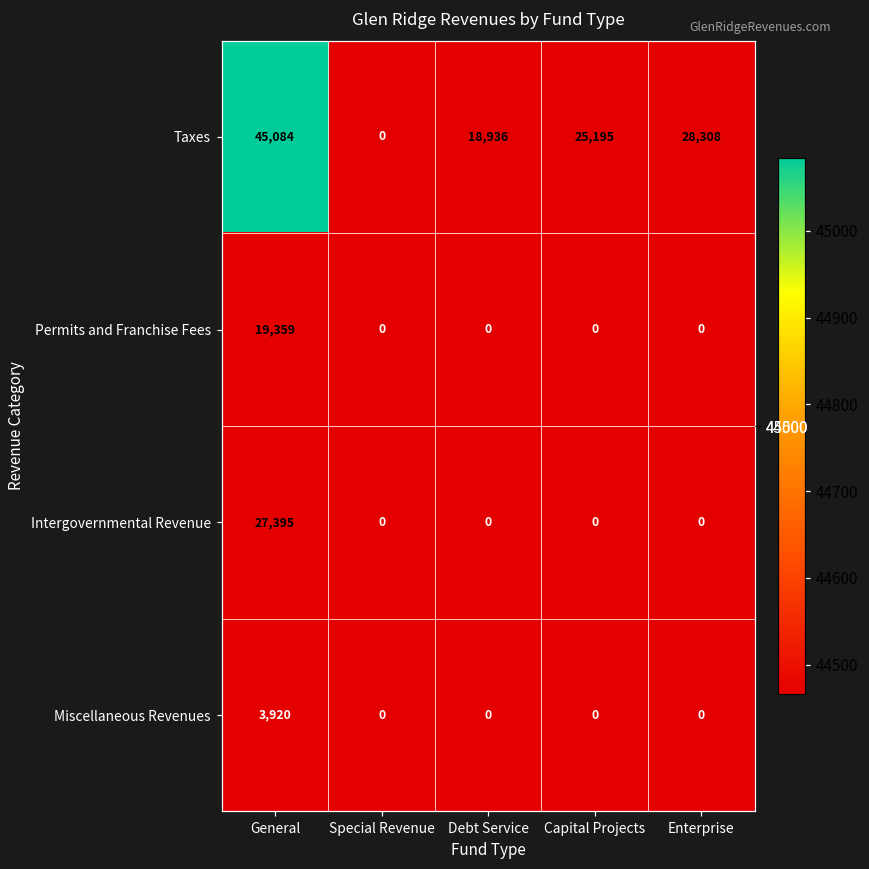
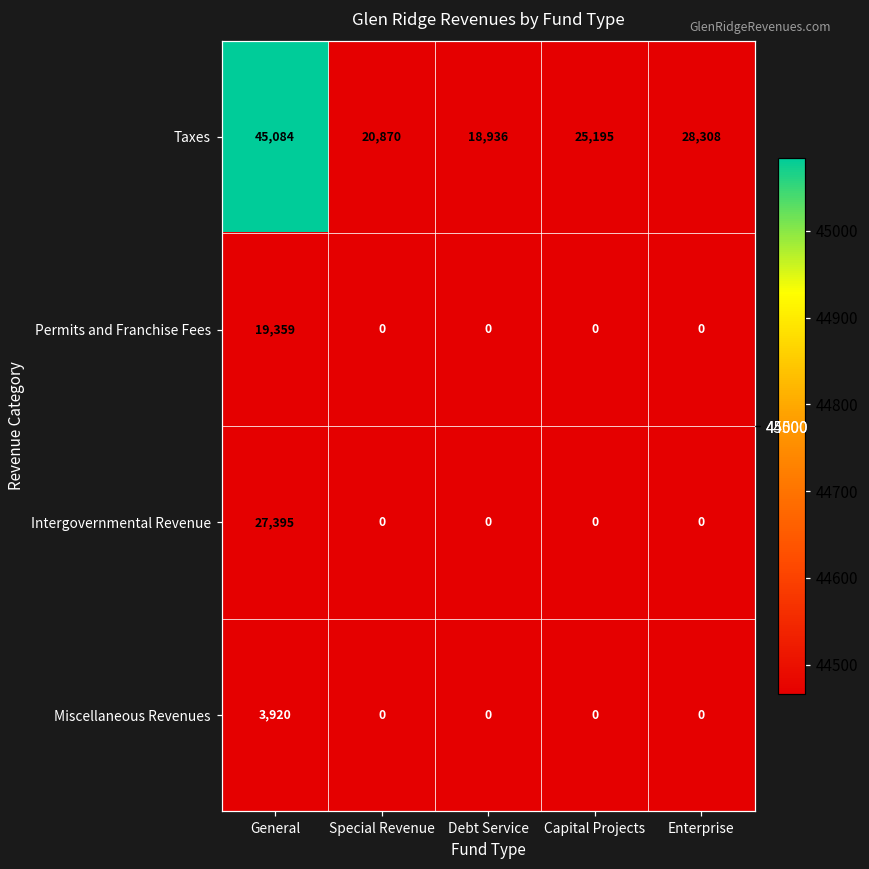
Taxes, Special Revenue: 0 -> 20,870
